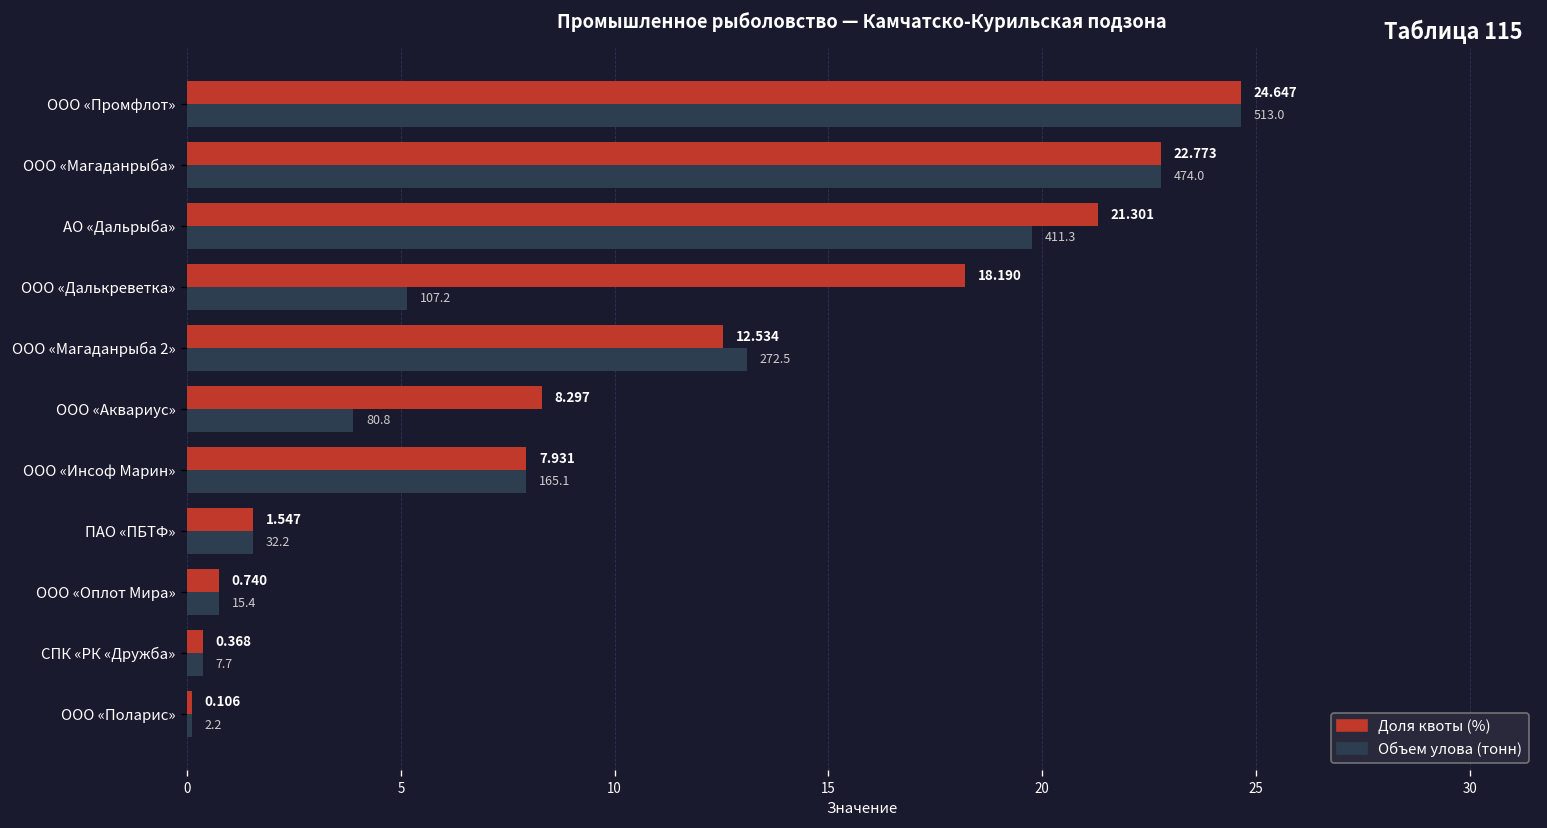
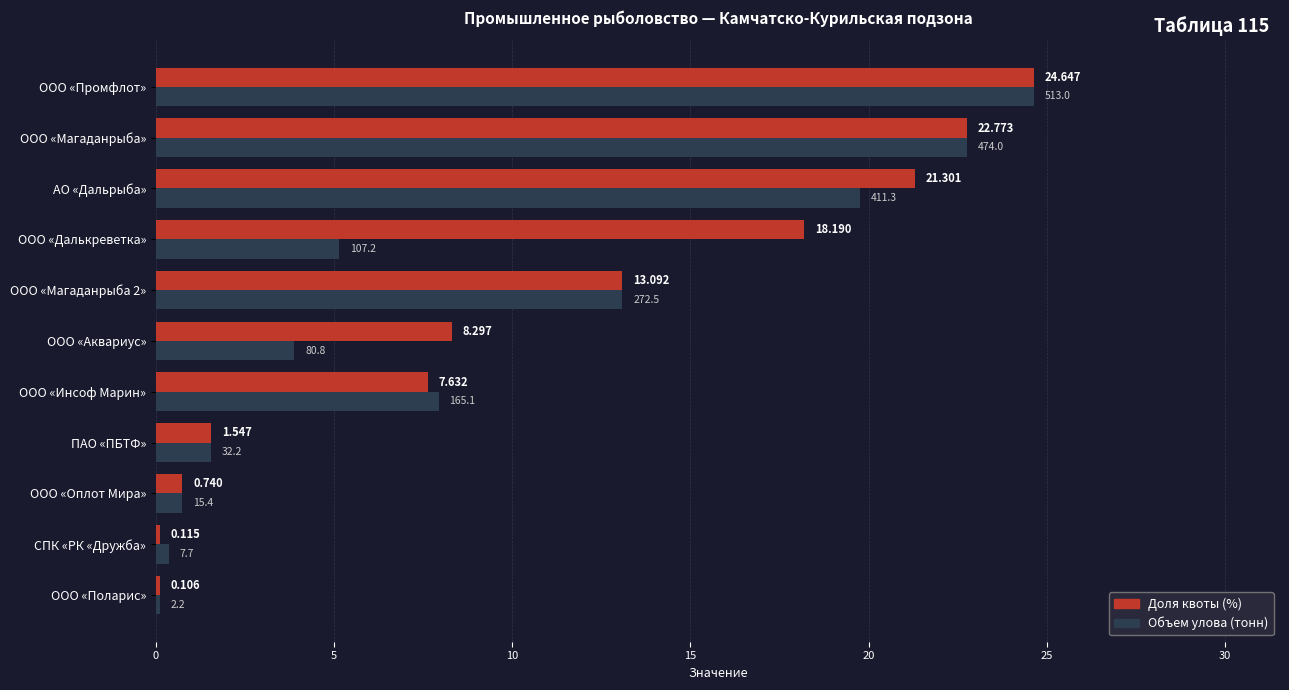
Доля квоты (%), ООО «Магаданрыба 2»: 12.534 -> 13.092
Доля квоты (%), ООО «Инсоф Марин»: 7.931 -> 7.632
Доля квоты (%), СПК «РК «Дружба»: 0.368 -> 0.115
